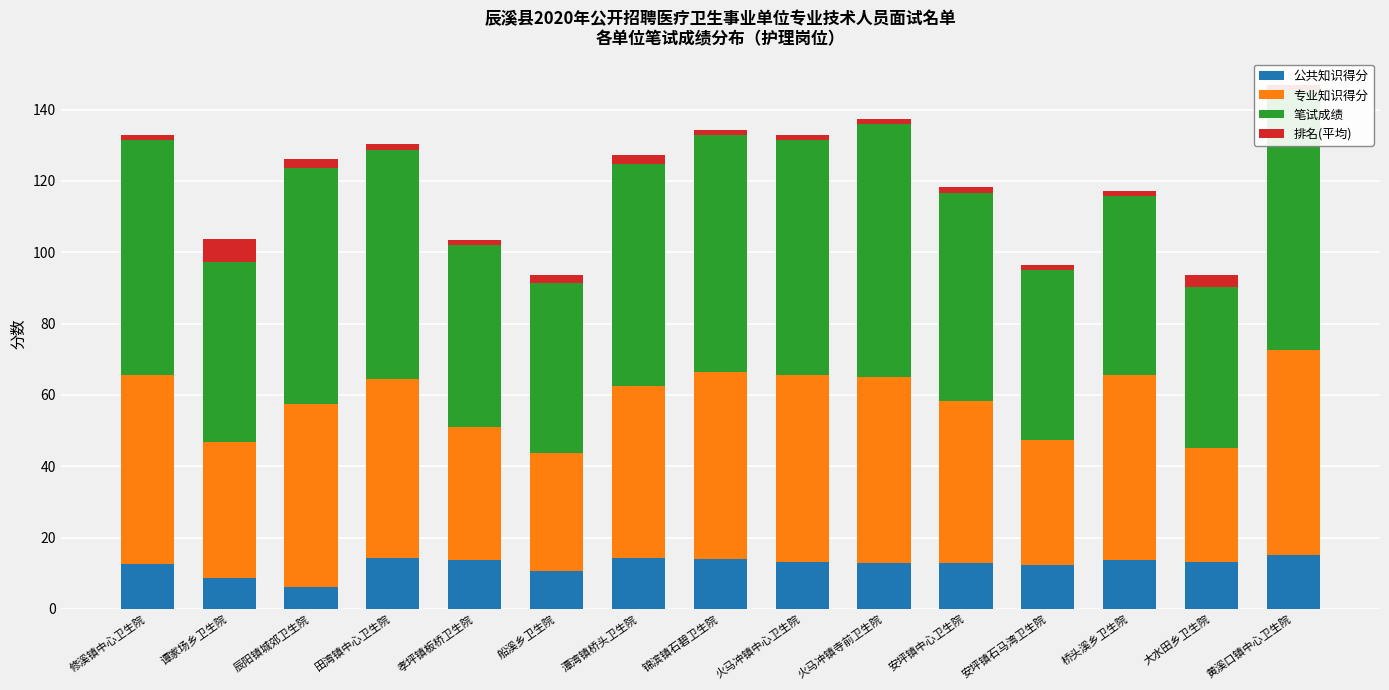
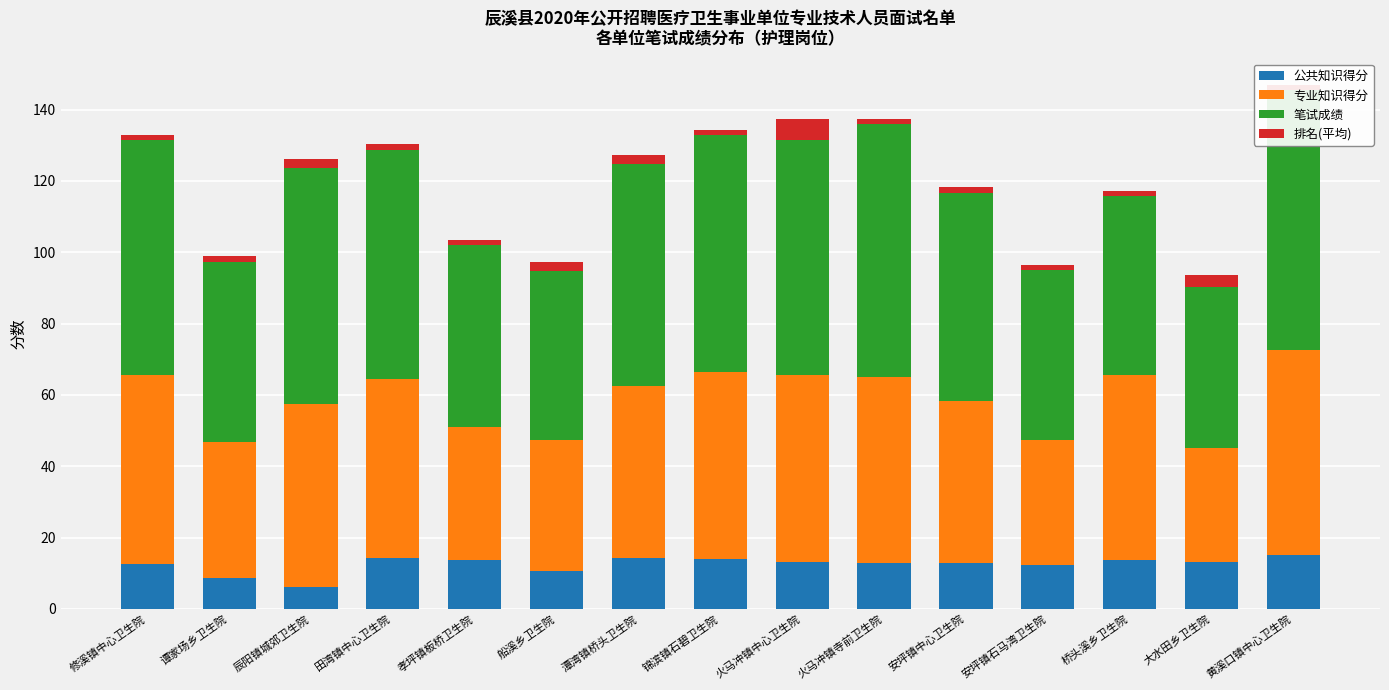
排名(平均), 谭家场乡卫生院: 7 -> 2
专业知识得分, 船溪乡卫生院: 33 -> 37
排名(平均), 火马冲镇中心卫生院: 2 -> 6
